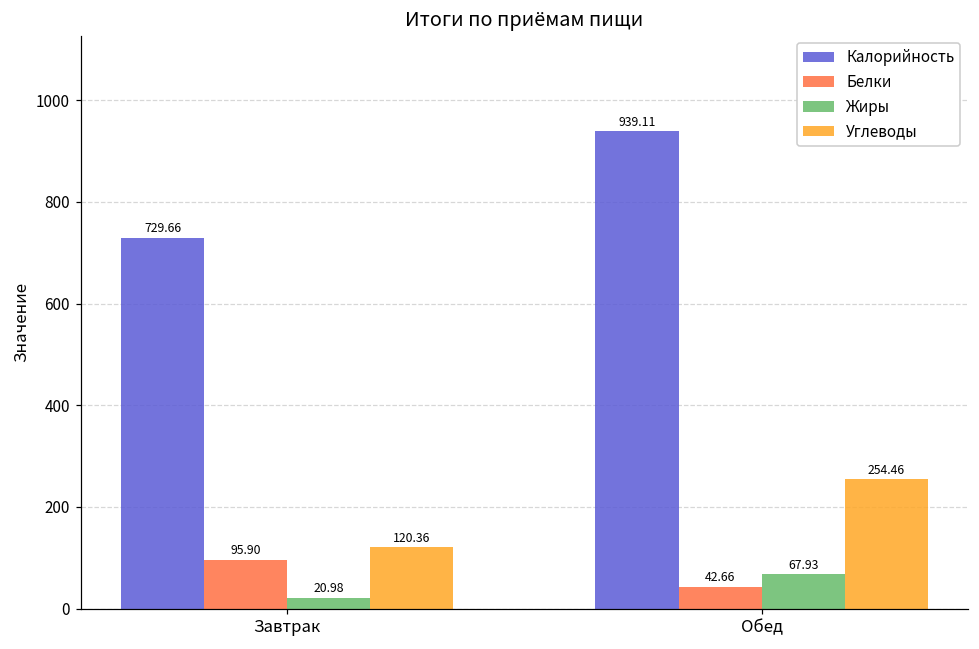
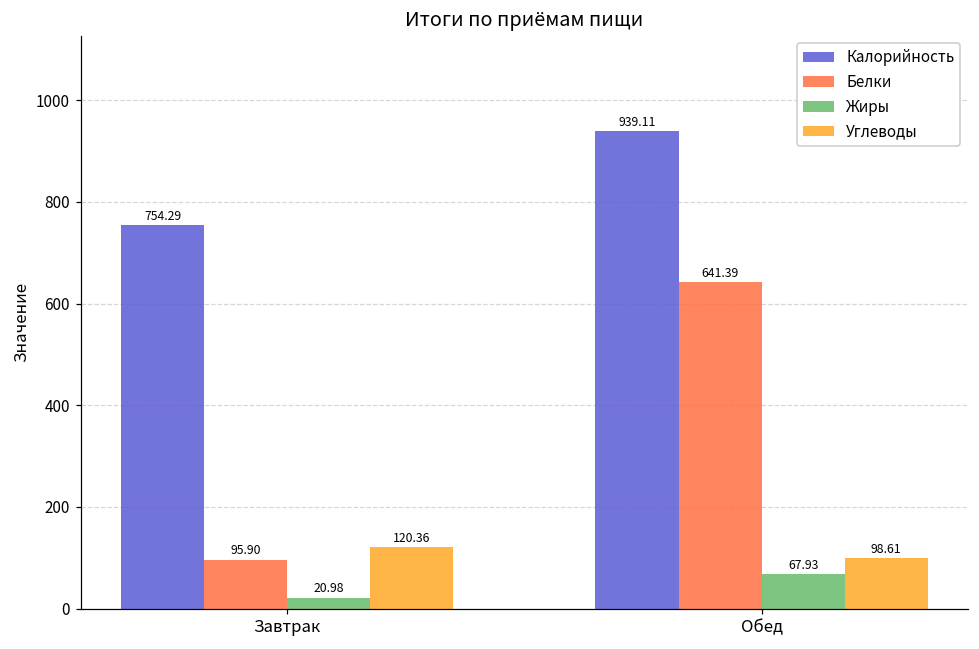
Калорийность, Завтрак: 729.66 -> 754.29
Белки, Обед: 42.66 -> 641.39
Углеводы, Обед: 254.46 -> 98.61
